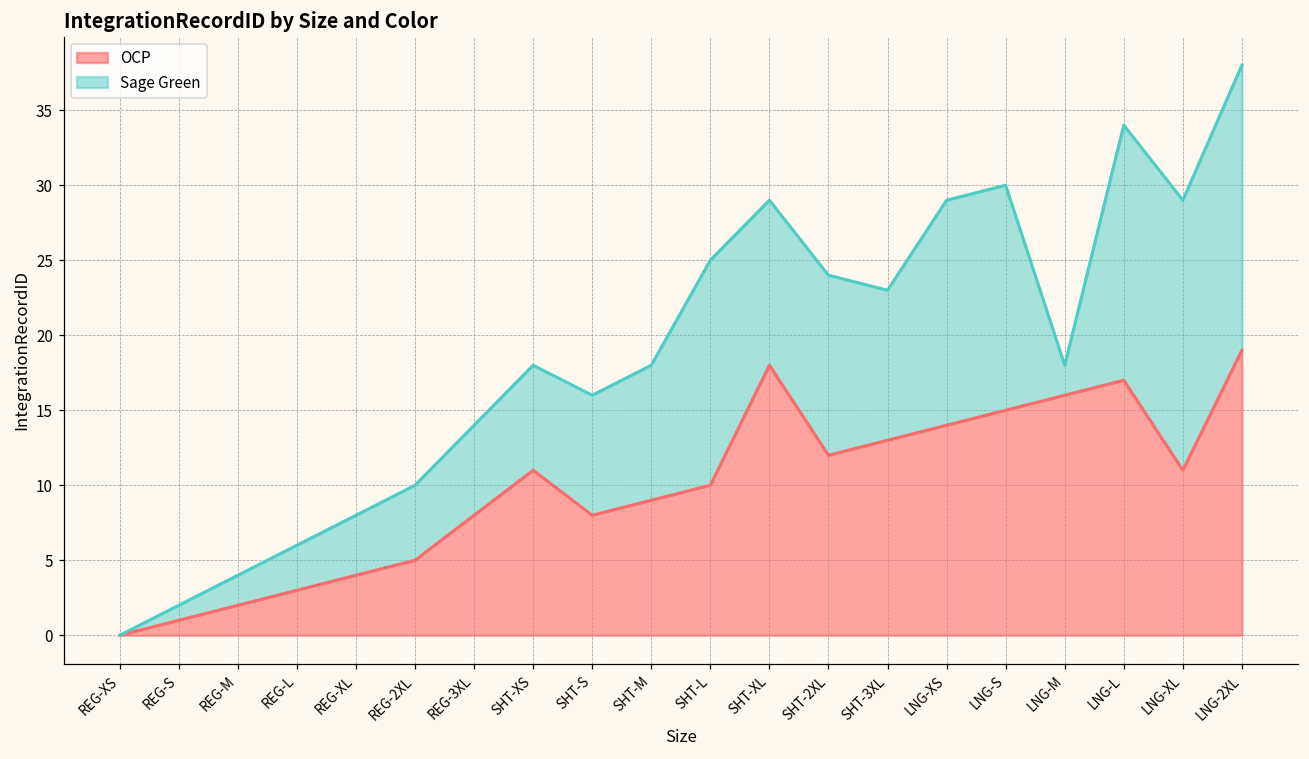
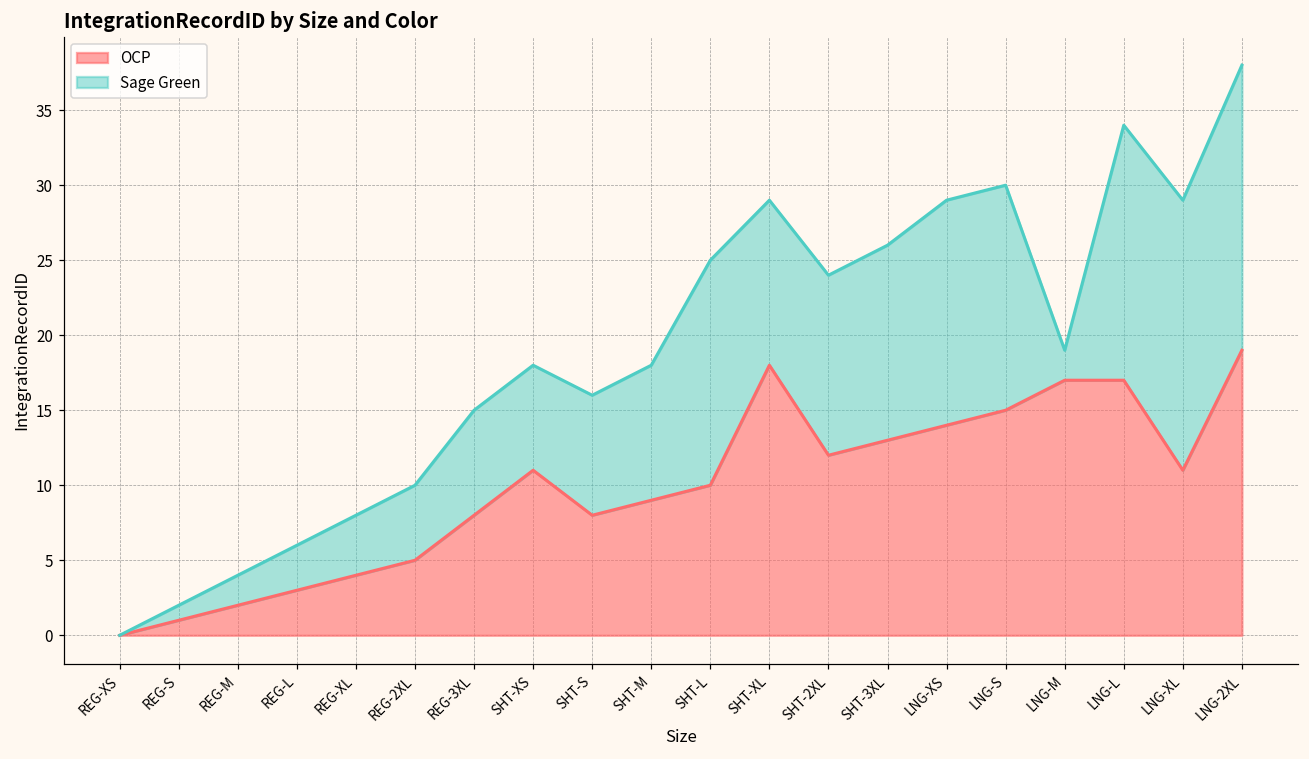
Sage Green, REG-3XL: 6.0 -> 7.0
Sage Green, SHT-3XL: 10.0 -> 13.0
OCP, LNG-M: 16.0 -> 17.0
